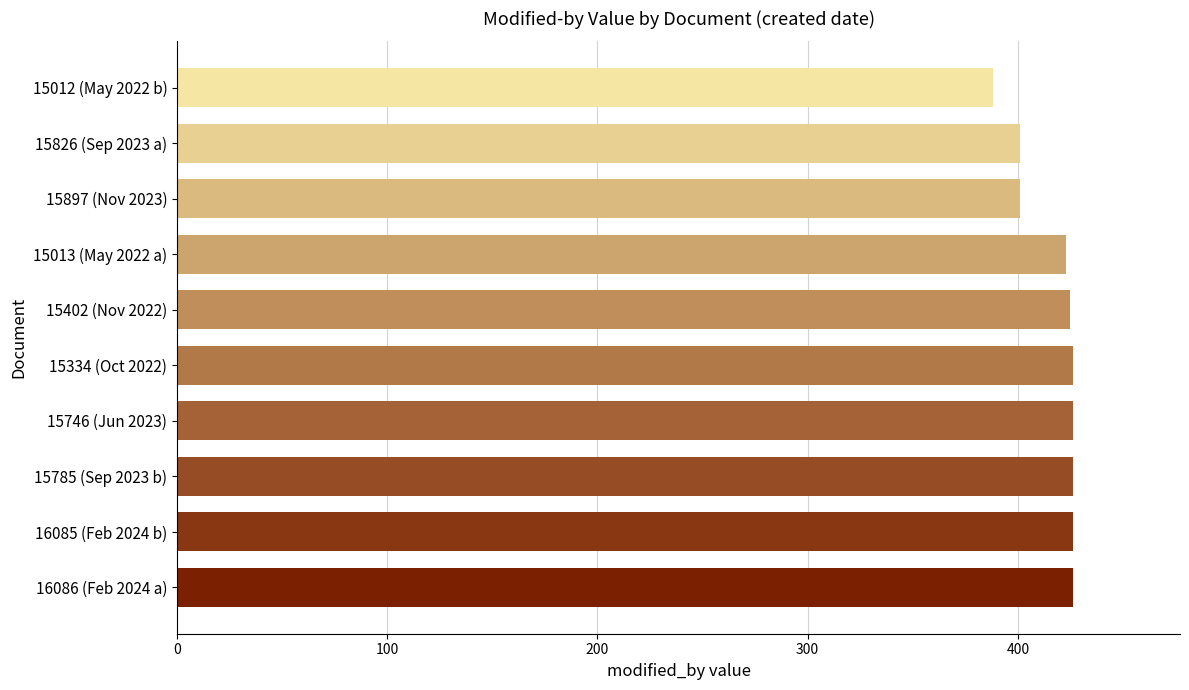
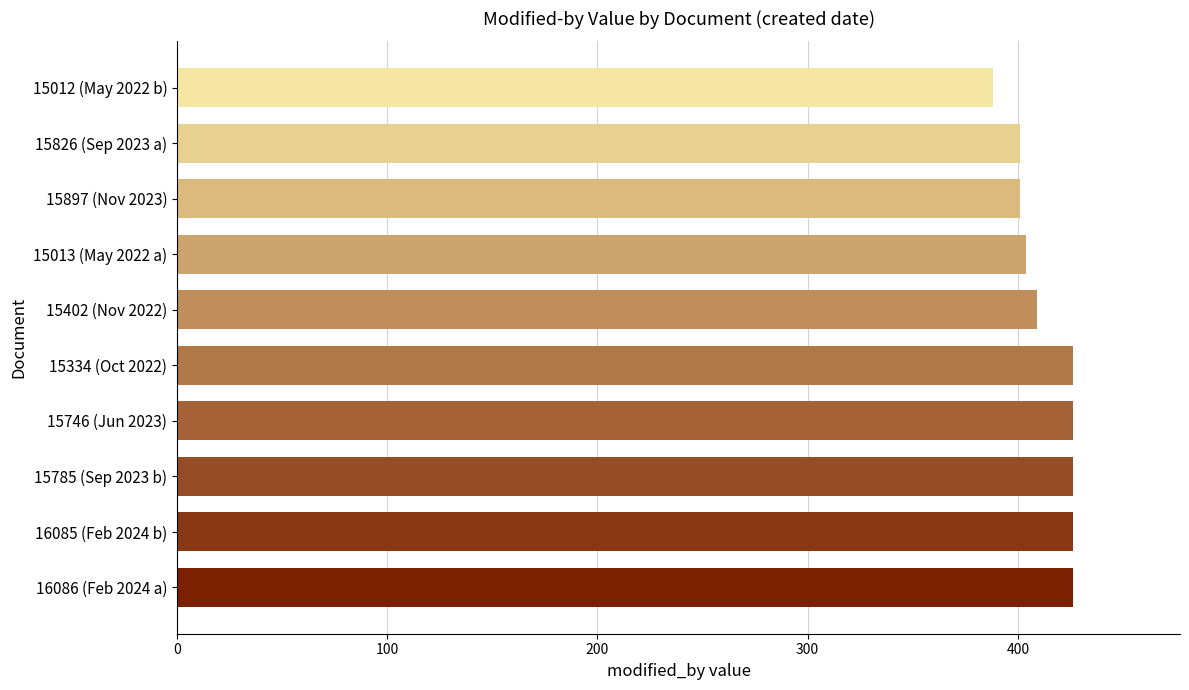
15013 (May 2022 a): 423 -> 404
15402 (Nov 2022): 425 -> 409
